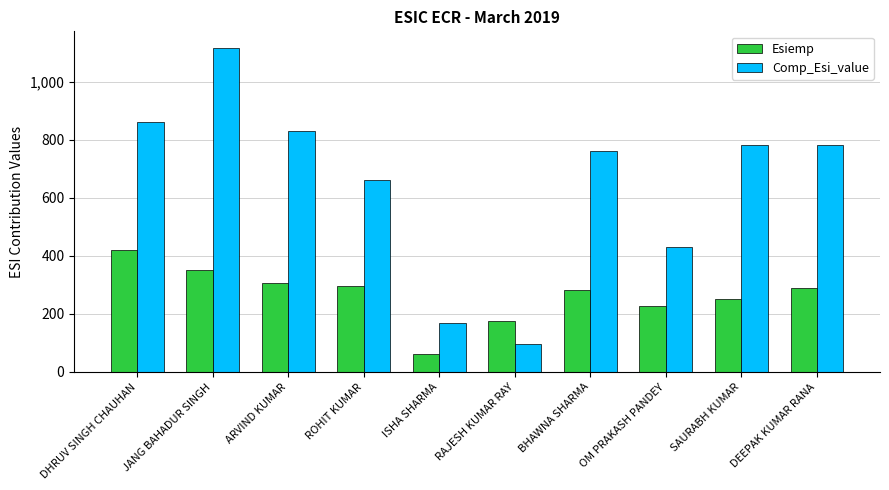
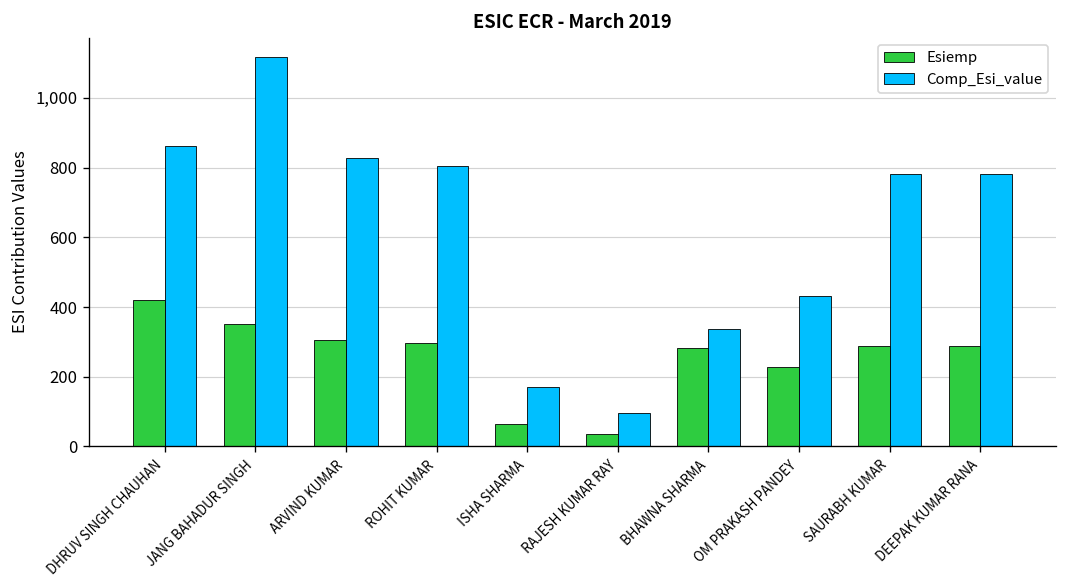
Comp_Esi_value, ROHIT KUMAR: 660 -> 810
Esiemp, RAJESH KUMAR RAY: 180 -> 40
Comp_Esi_value, BHAWNA SHARMA: 760 -> 340
Esiemp, SAURABH KUMAR: 250 -> 290
